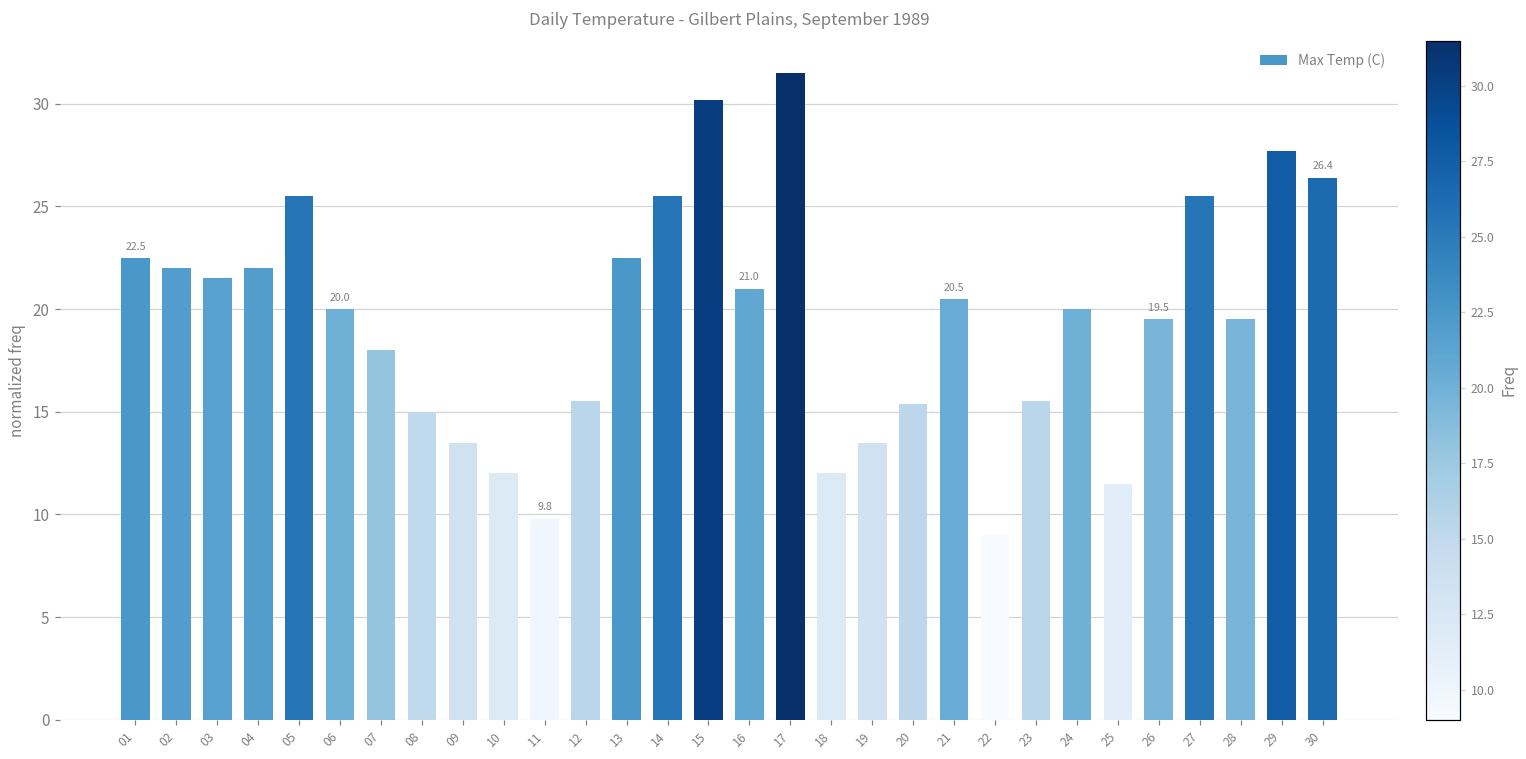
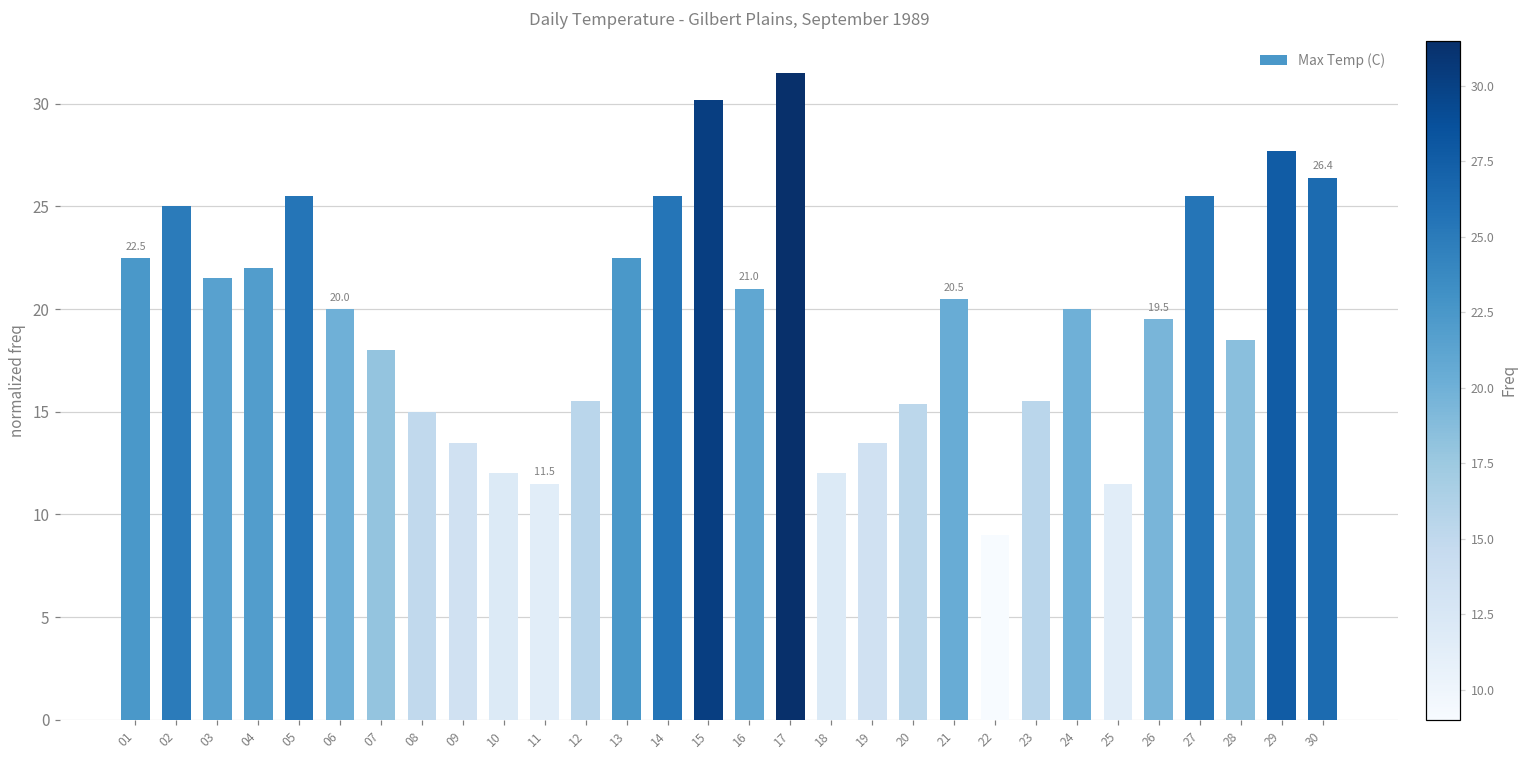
02: 22 -> 25
11: 9.8 -> 11.5
28: 19.5 -> 18.5
